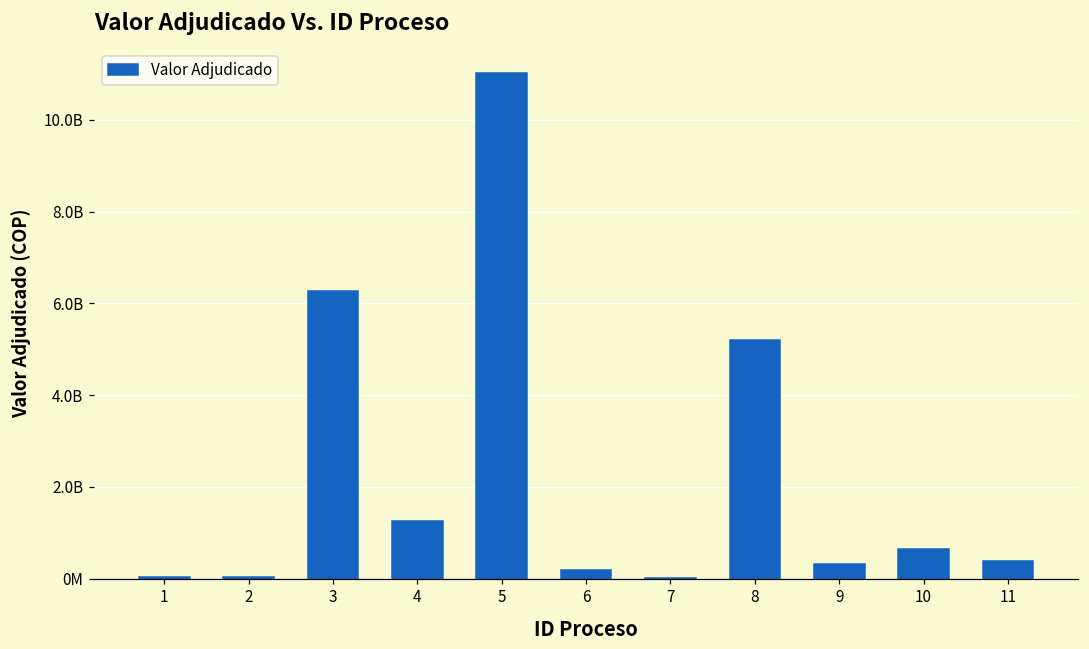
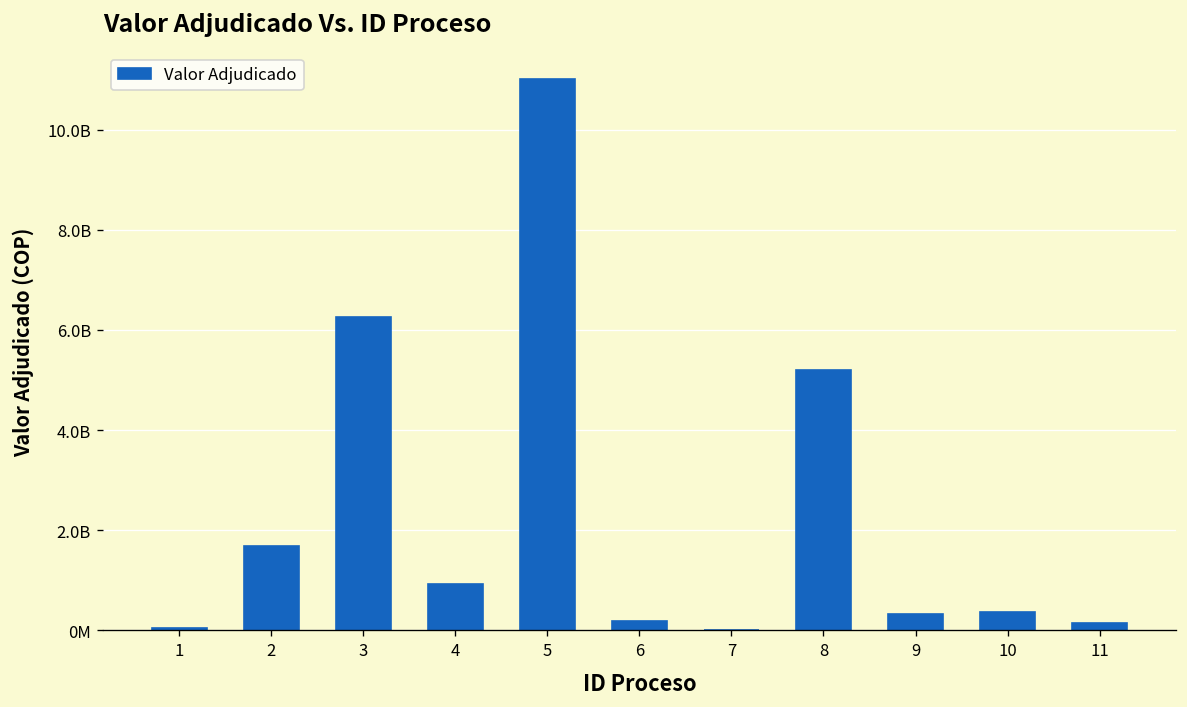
2: 0 -> 1700000000
4: 1300000000 -> 900000000
10: 700000000 -> 400000000
11: 400000000 -> 100000000
